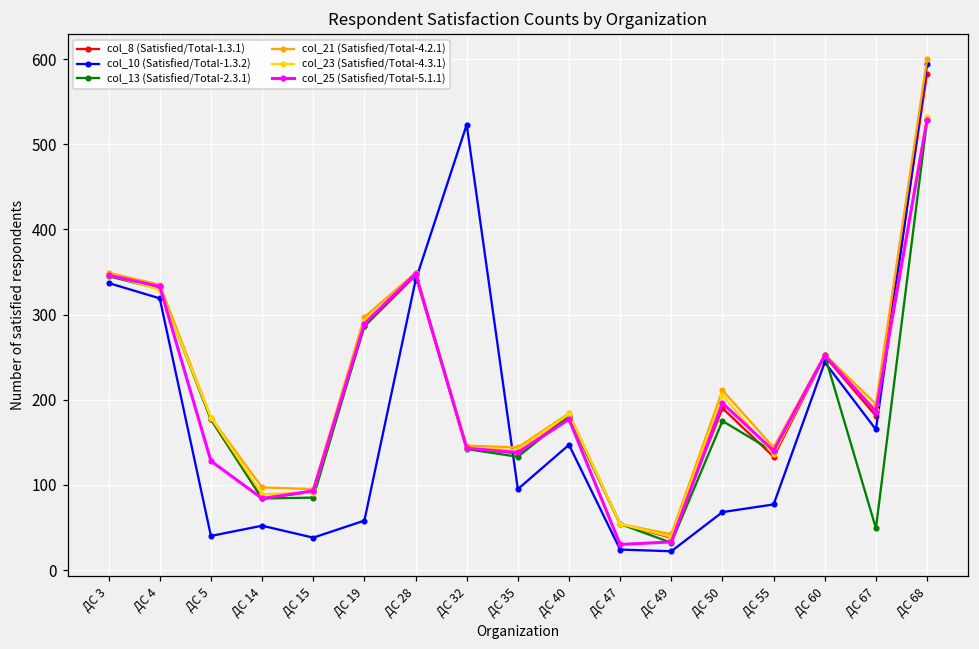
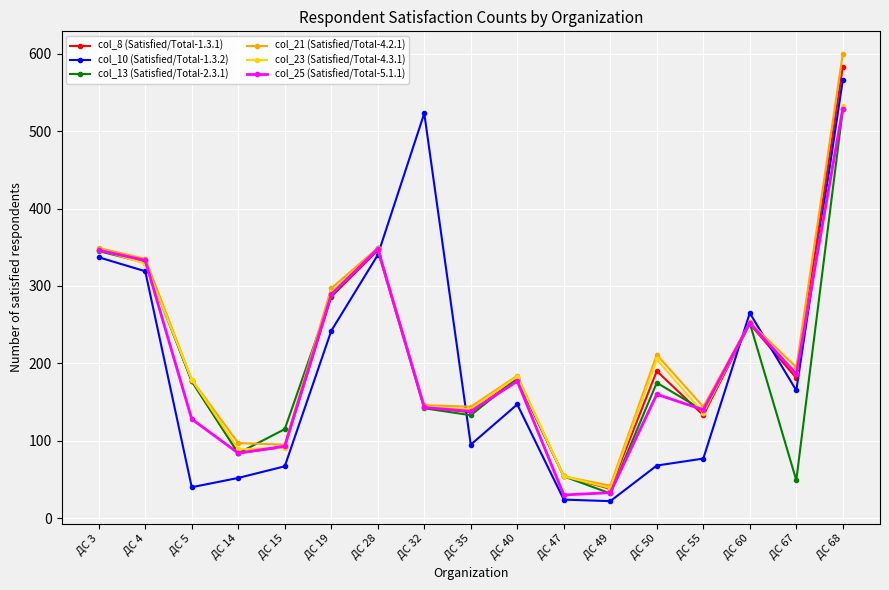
col_10 (Satisfied/Total-1.3.2), ДС 15: 40 -> 70
col_13 (Satisfied/Total-2.3.1), ДС 15: 90 -> 120
col_10 (Satisfied/Total-1.3.2), ДС 19: 60 -> 240
col_25 (Satisfied/Total-5.1.1), ДС 50: 200 -> 160
col_10 (Satisfied/Total-1.3.2), ДС 60: 240 -> 270
col_10 (Satisfied/Total-1.3.2), ДС 68: 590 -> 570
